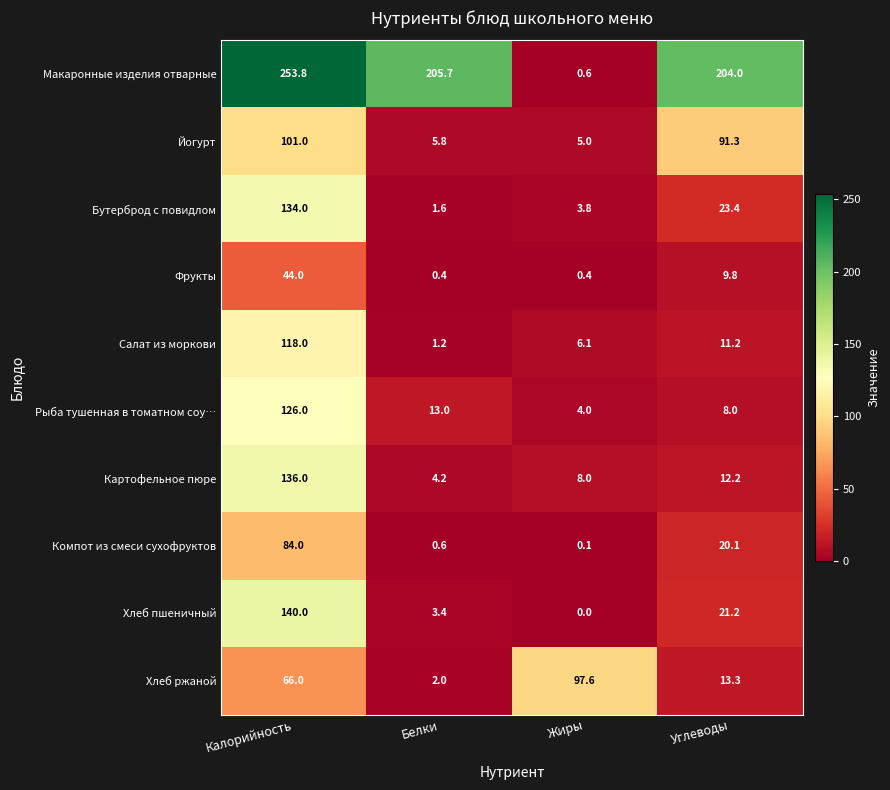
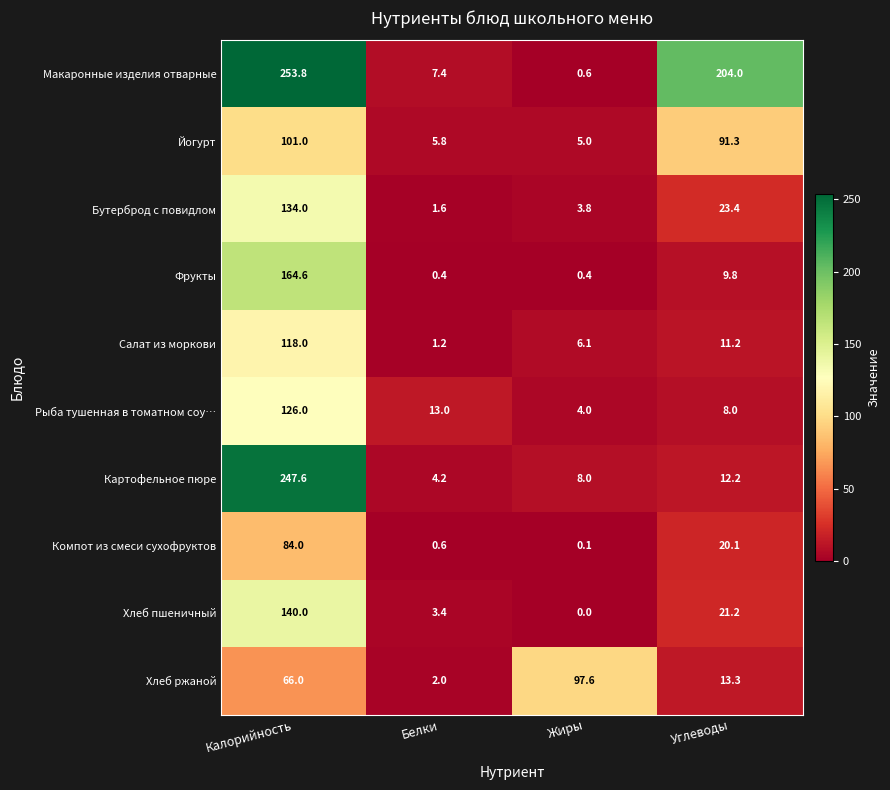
Макаронные изделия отварные, Белки: 205.7 -> 7.4
Фрукты, Калорийность: 44.0 -> 164.6
Картофельное пюре, Калорийность: 136.0 -> 247.6
